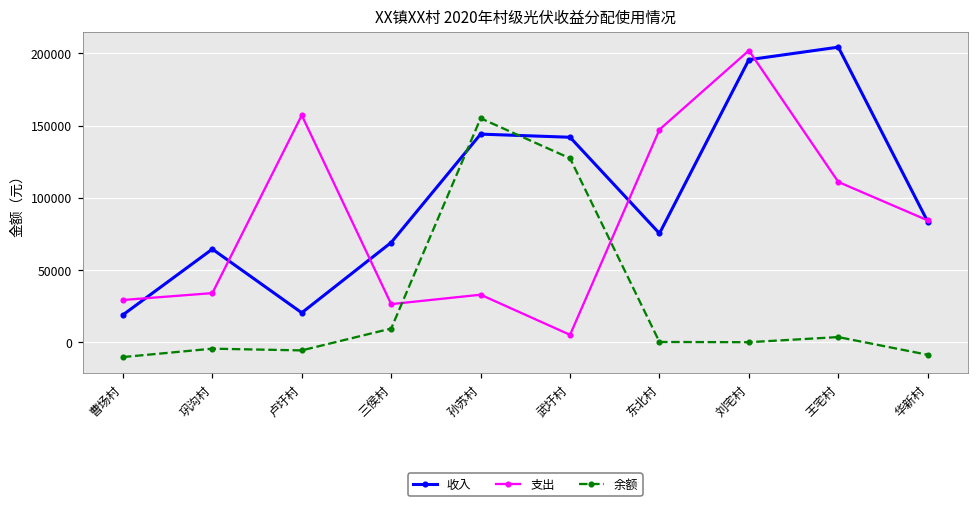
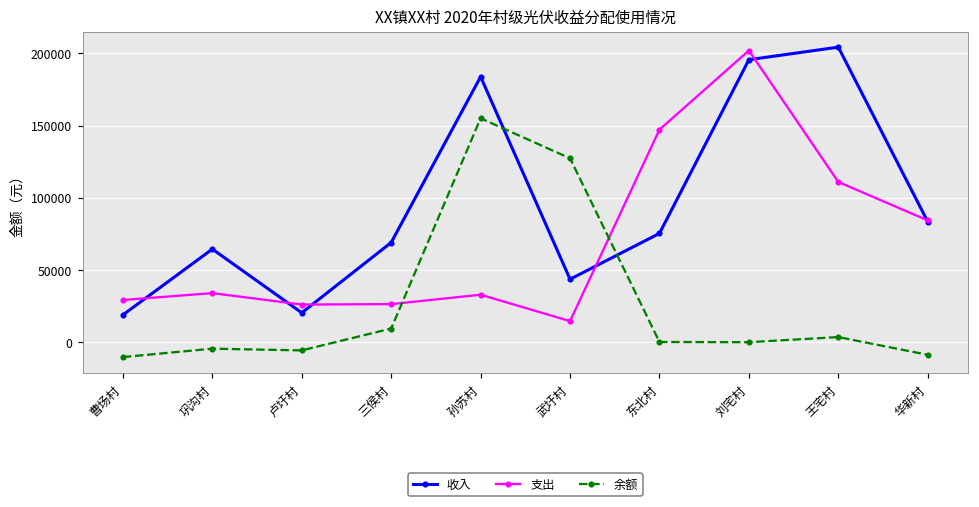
支出, 卢圩村: 157000 -> 26000
收入, 孙苏村: 144000 -> 184000
收入, 武圩村: 142000 -> 44000
支出, 武圩村: 5000 -> 15000
